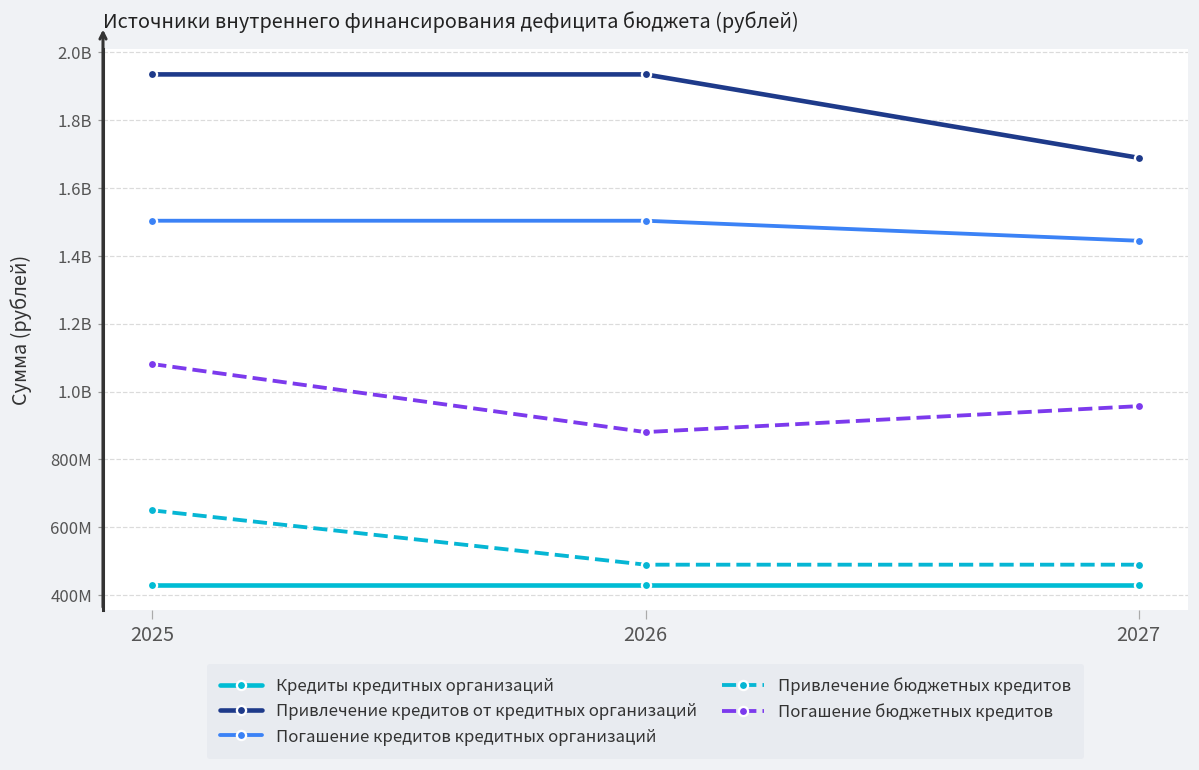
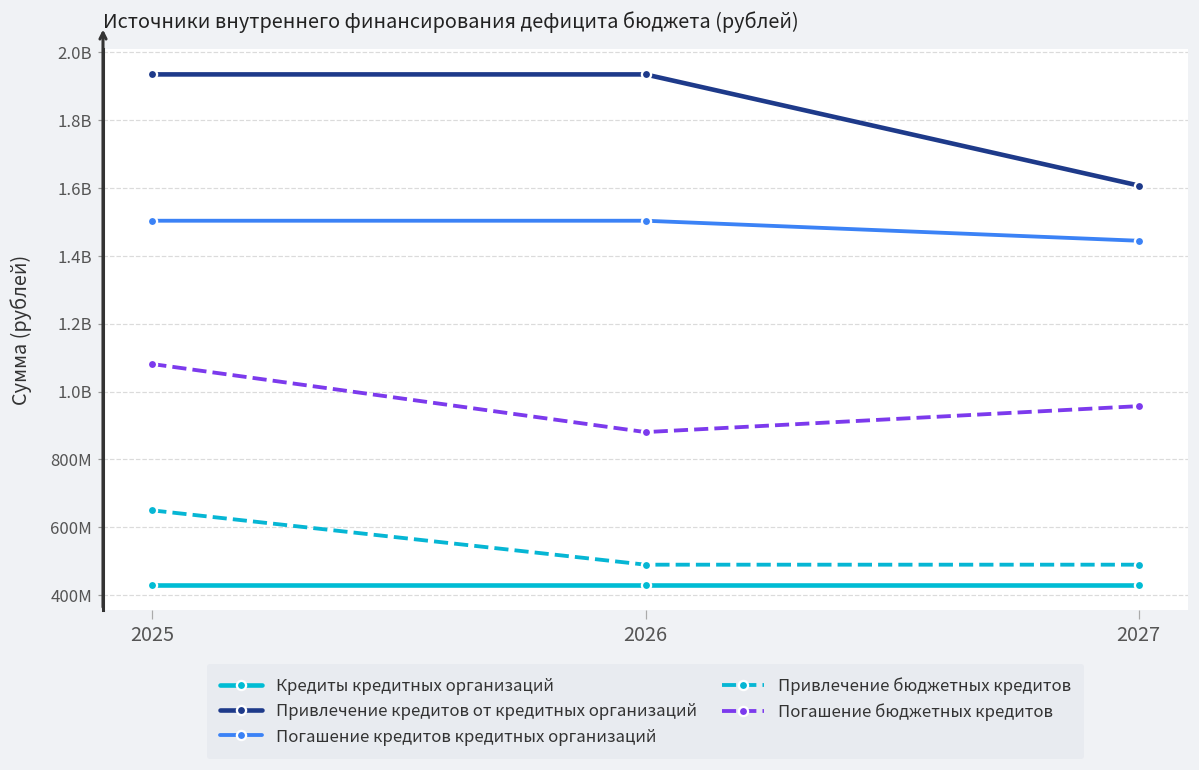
Привлечение кредитов от кредитных организаций, 2027: 1690000000 -> 1610000000
